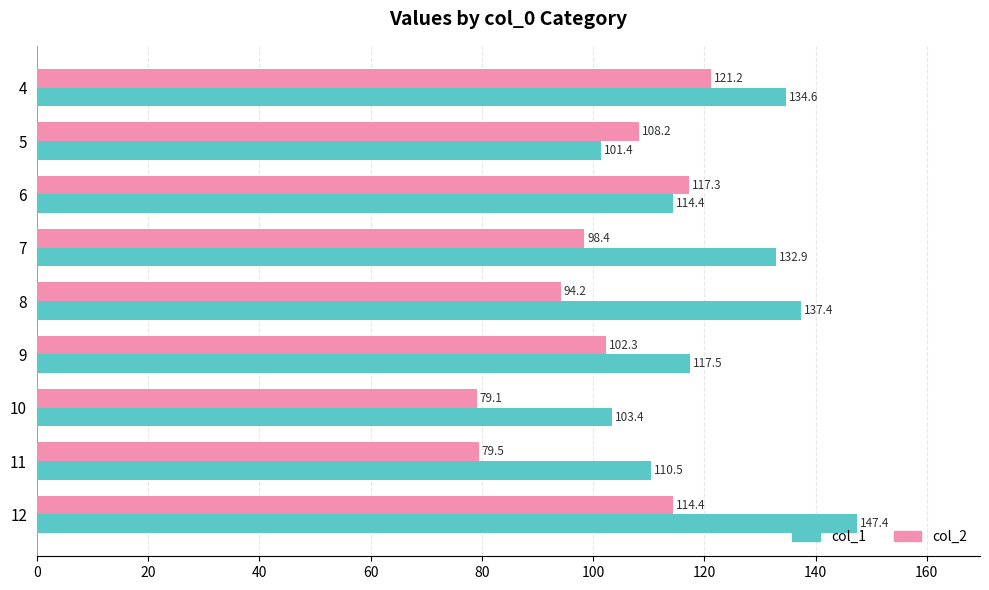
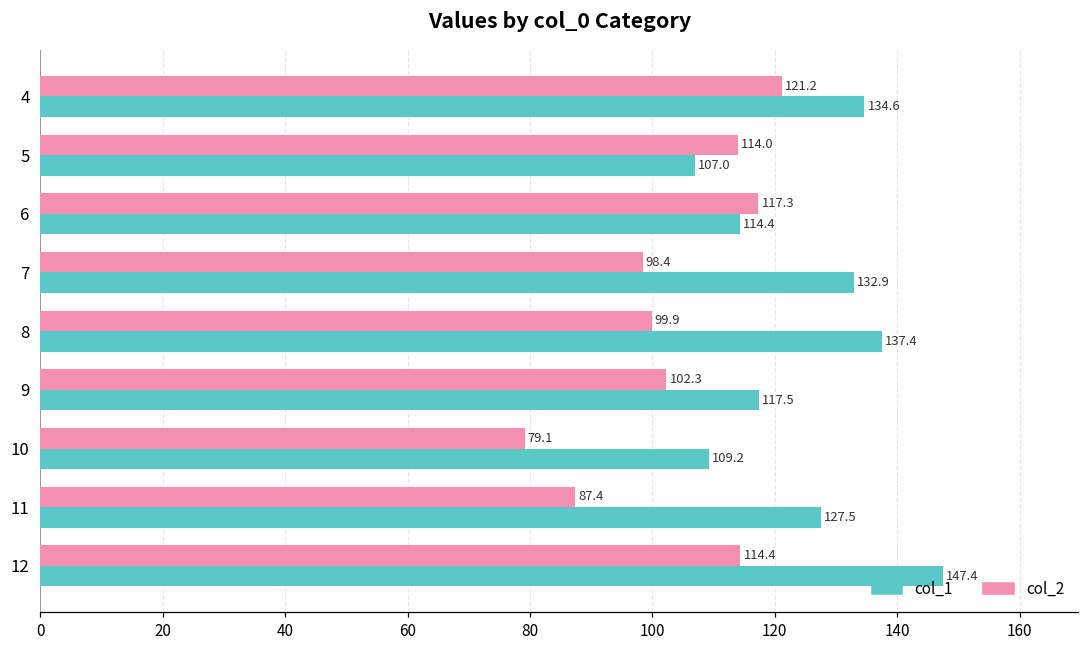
col_2, 5: 108.2 -> 114.0
col_1, 5: 101.4 -> 107.0
col_2, 8: 94.2 -> 99.9
col_1, 10: 103.4 -> 109.2
col_2, 11: 79.5 -> 87.4
col_1, 11: 110.5 -> 127.5
